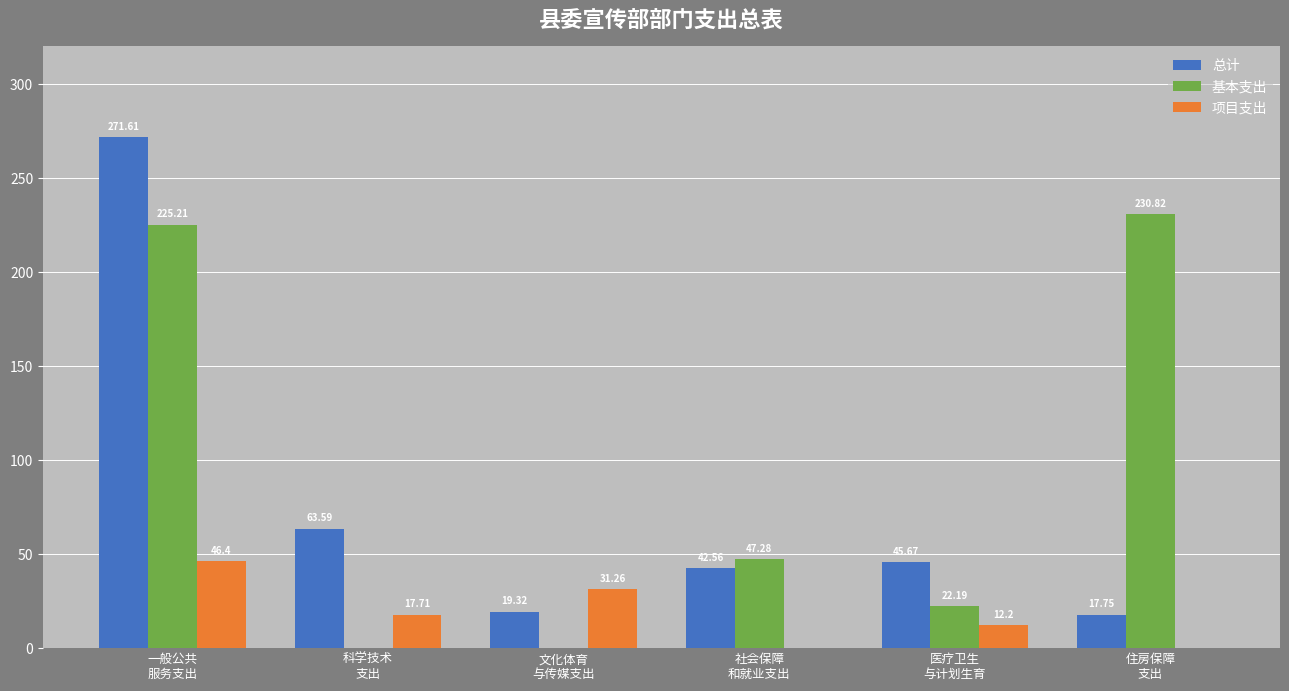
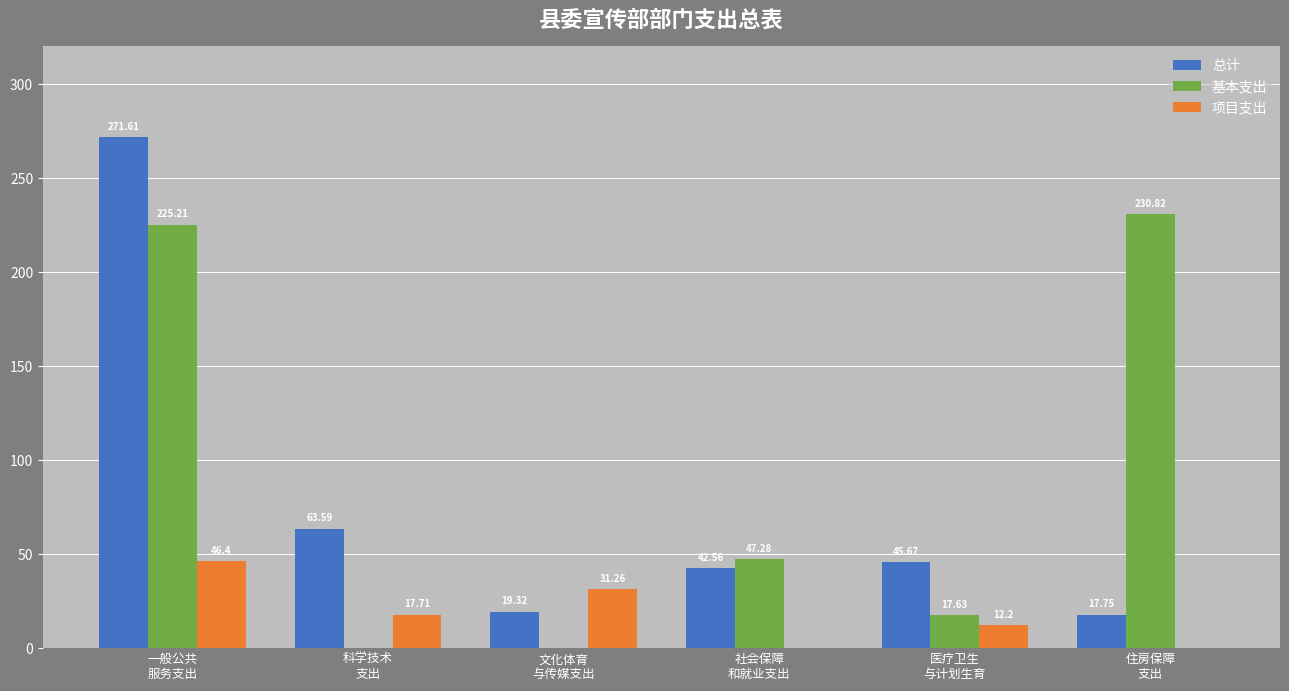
基本支出, 医疗卫生 与计划生育: 22.19 -> 17.63
